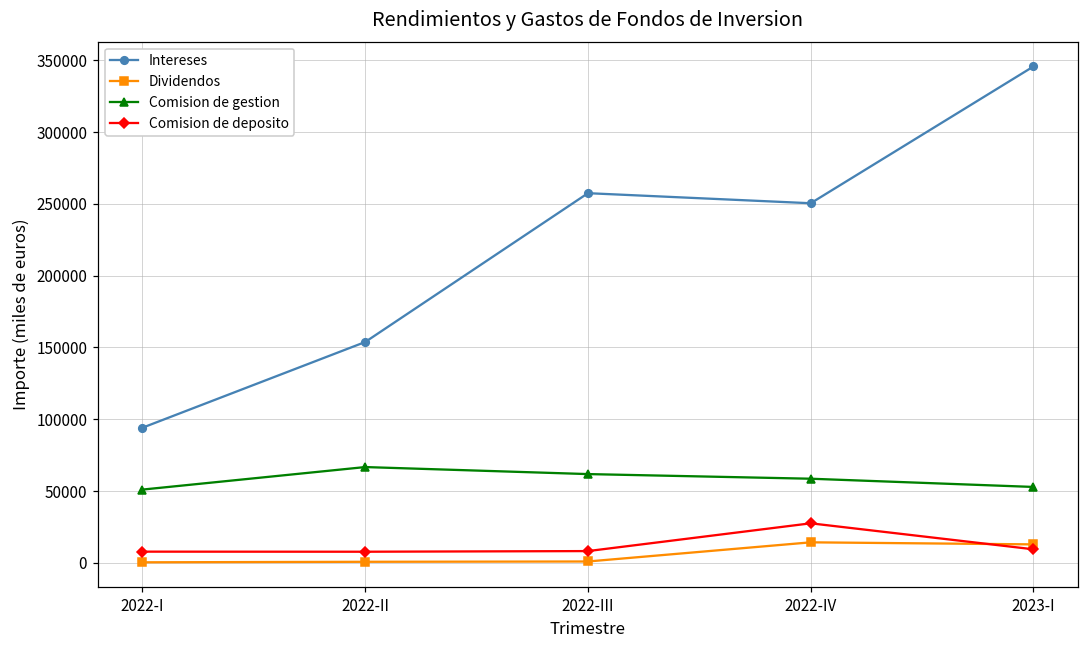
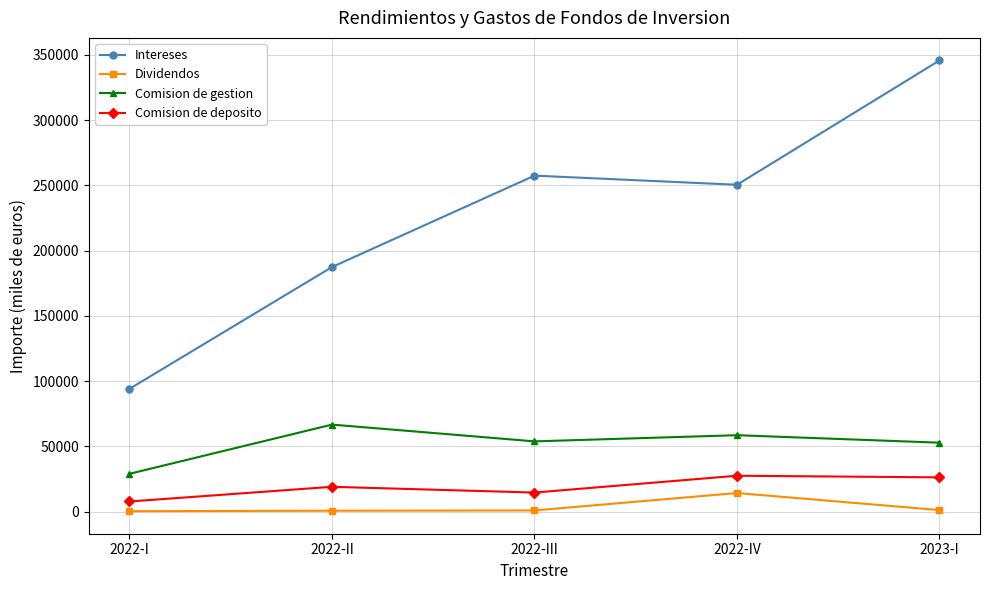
Comision de gestion, 2022-I: 51000 -> 29000
Intereses, 2022-II: 154000 -> 187000
Comision de deposito, 2022-II: 8000 -> 19000
Comision de gestion, 2022-III: 62000 -> 54000
Comision de deposito, 2022-III: 8000 -> 15000
Dividendos, 2023-I: 13000 -> 1000
Comision de deposito, 2023-I: 9000 -> 26000
